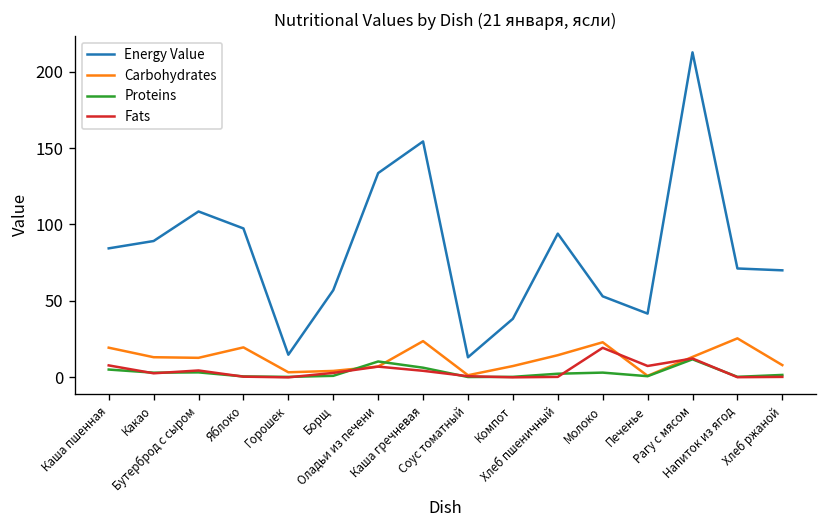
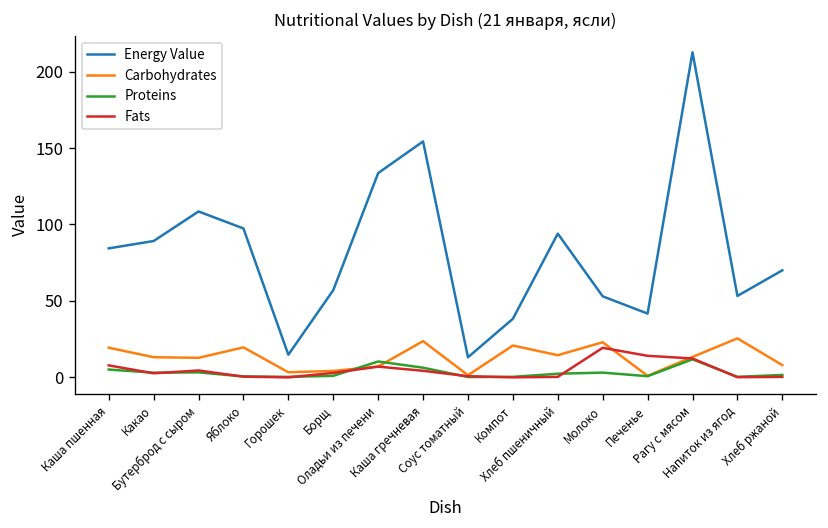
Carbohydrates, Компот: 7 -> 21
Fats, Печенье: 7 -> 14
Energy Value, Напиток из ягод: 71 -> 53
